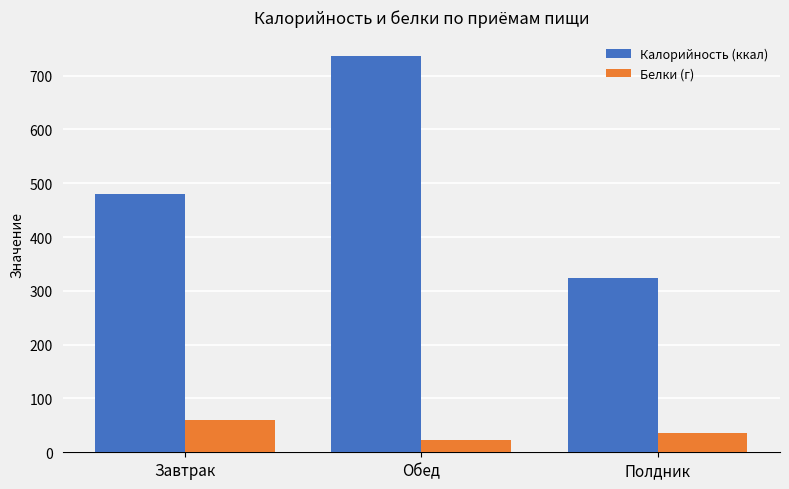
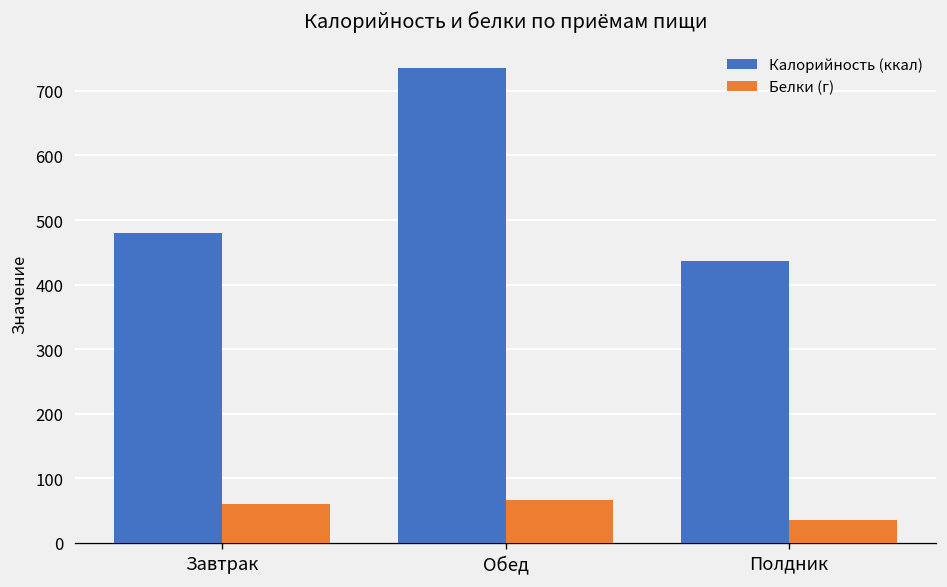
Белки (г), Обед: 20 -> 70
Калорийность (ккал), Полдник: 320 -> 440
